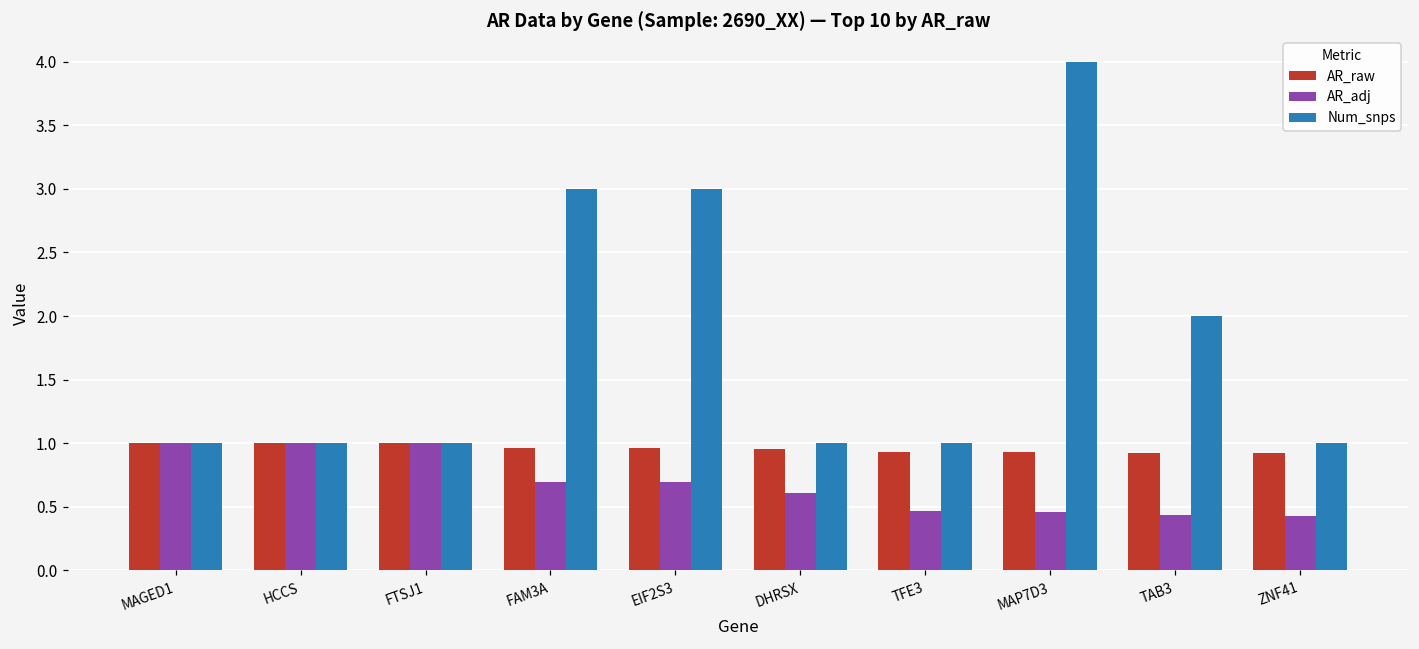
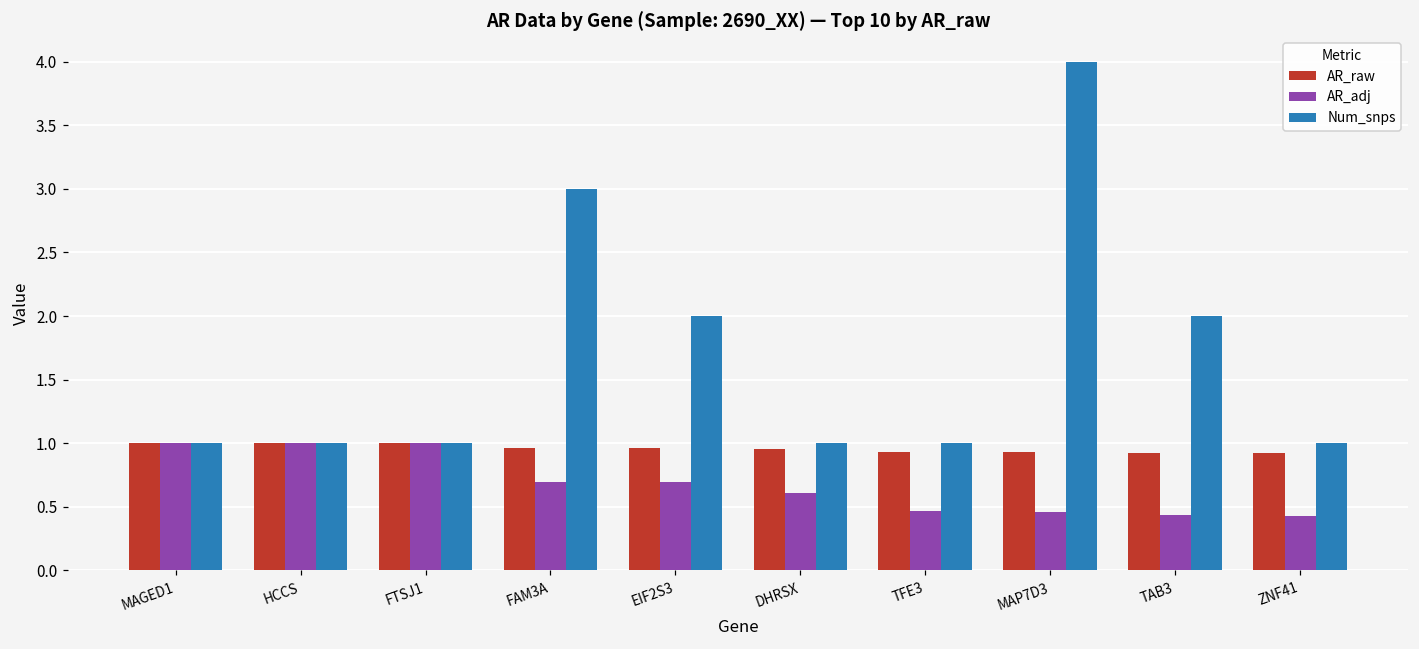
Num_snps, EIF2S3: 3 -> 2
